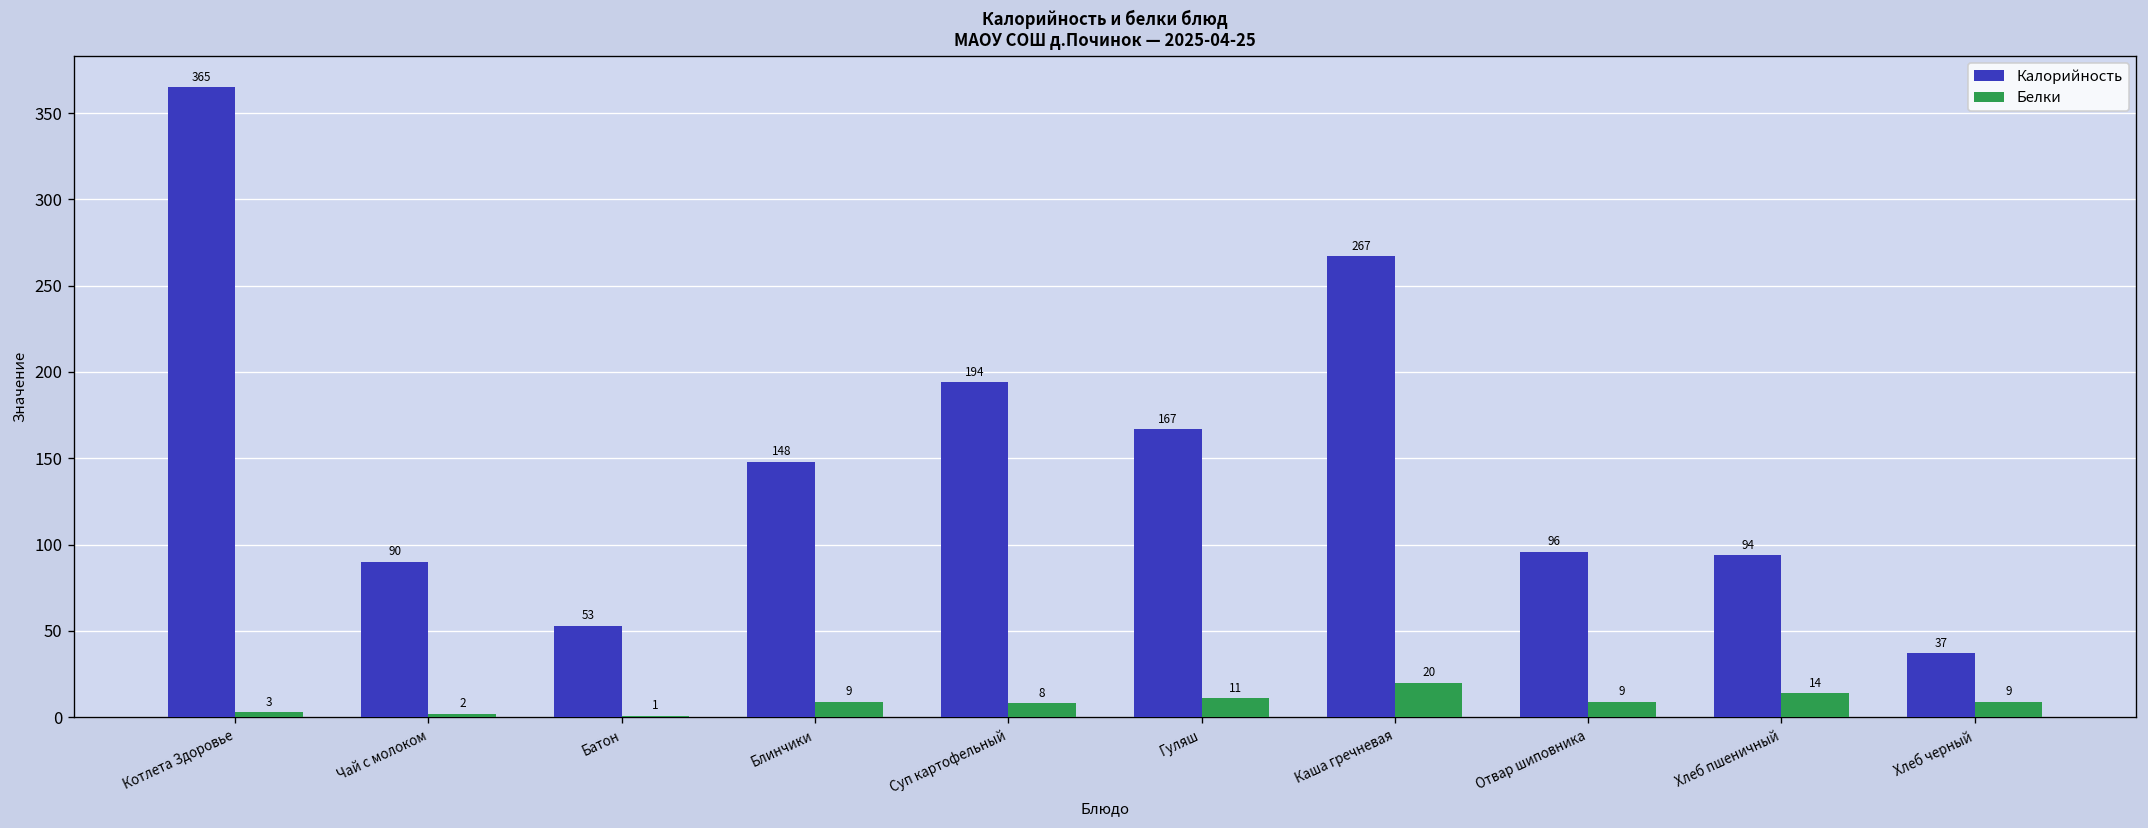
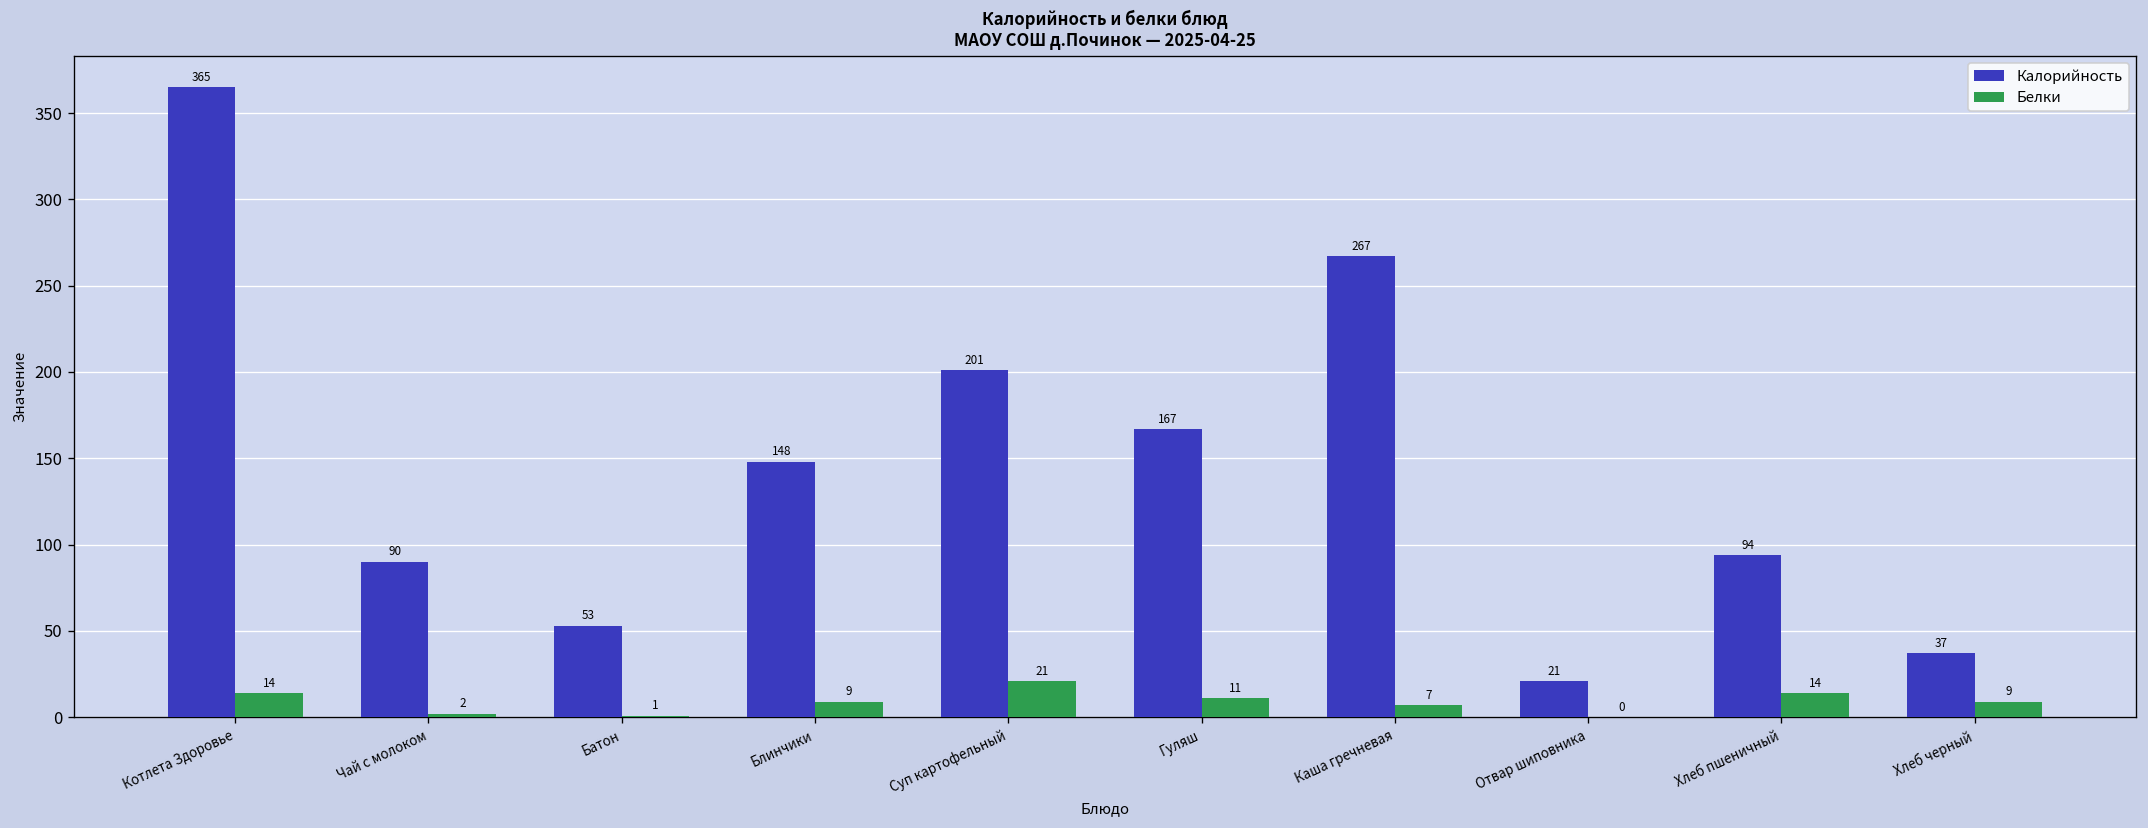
Белки, Котлета Здоровье: 3 -> 14
Калорийность, Суп картофельный: 194 -> 201
Белки, Суп картофельный: 8 -> 21
Белки, Каша гречневая: 20 -> 7
Калорийность, Отвар шиповника: 96 -> 21
Белки, Отвар шиповника: 9 -> 0
